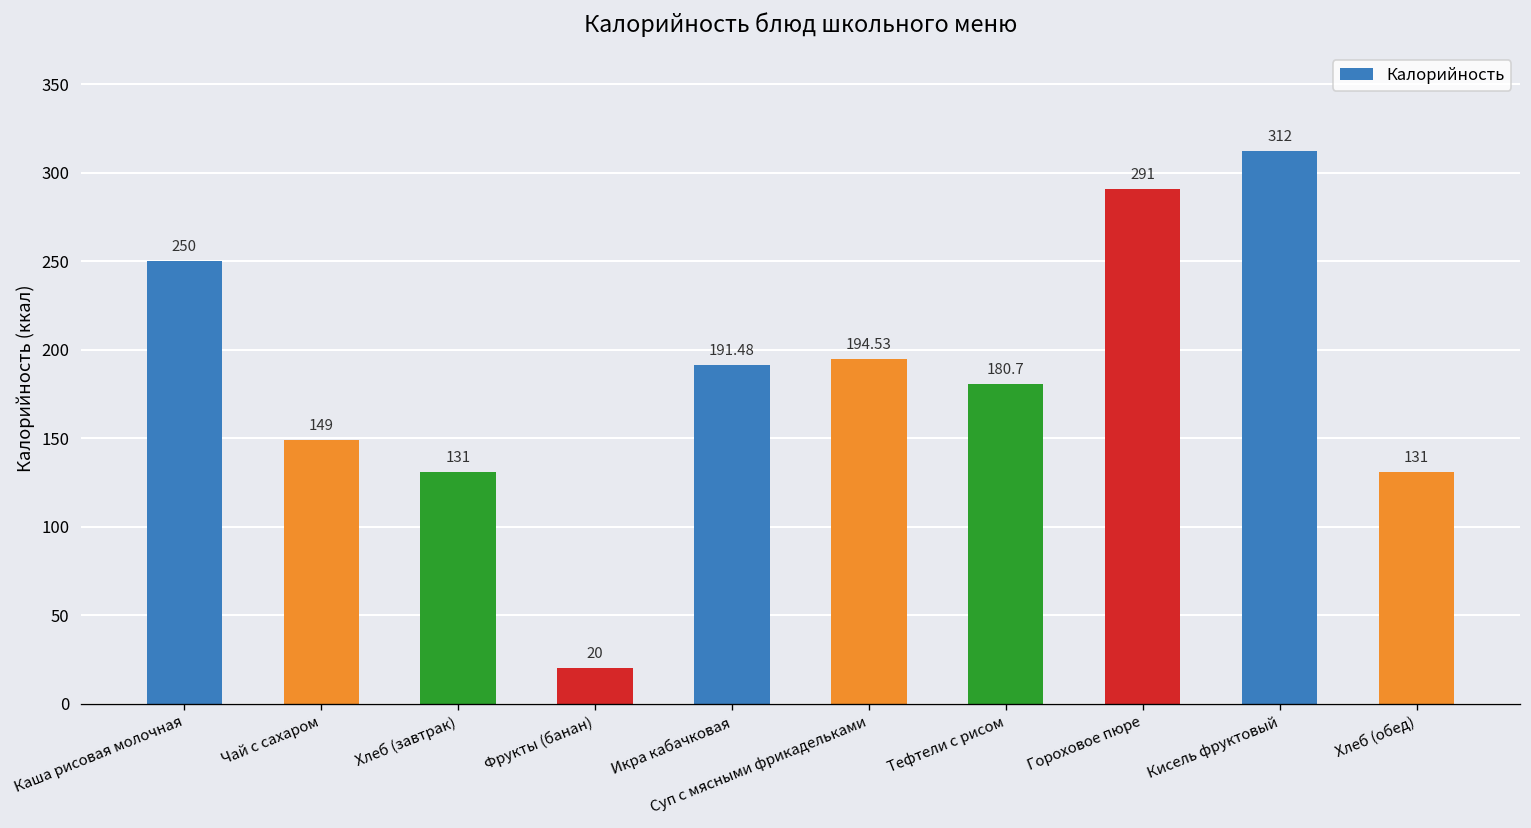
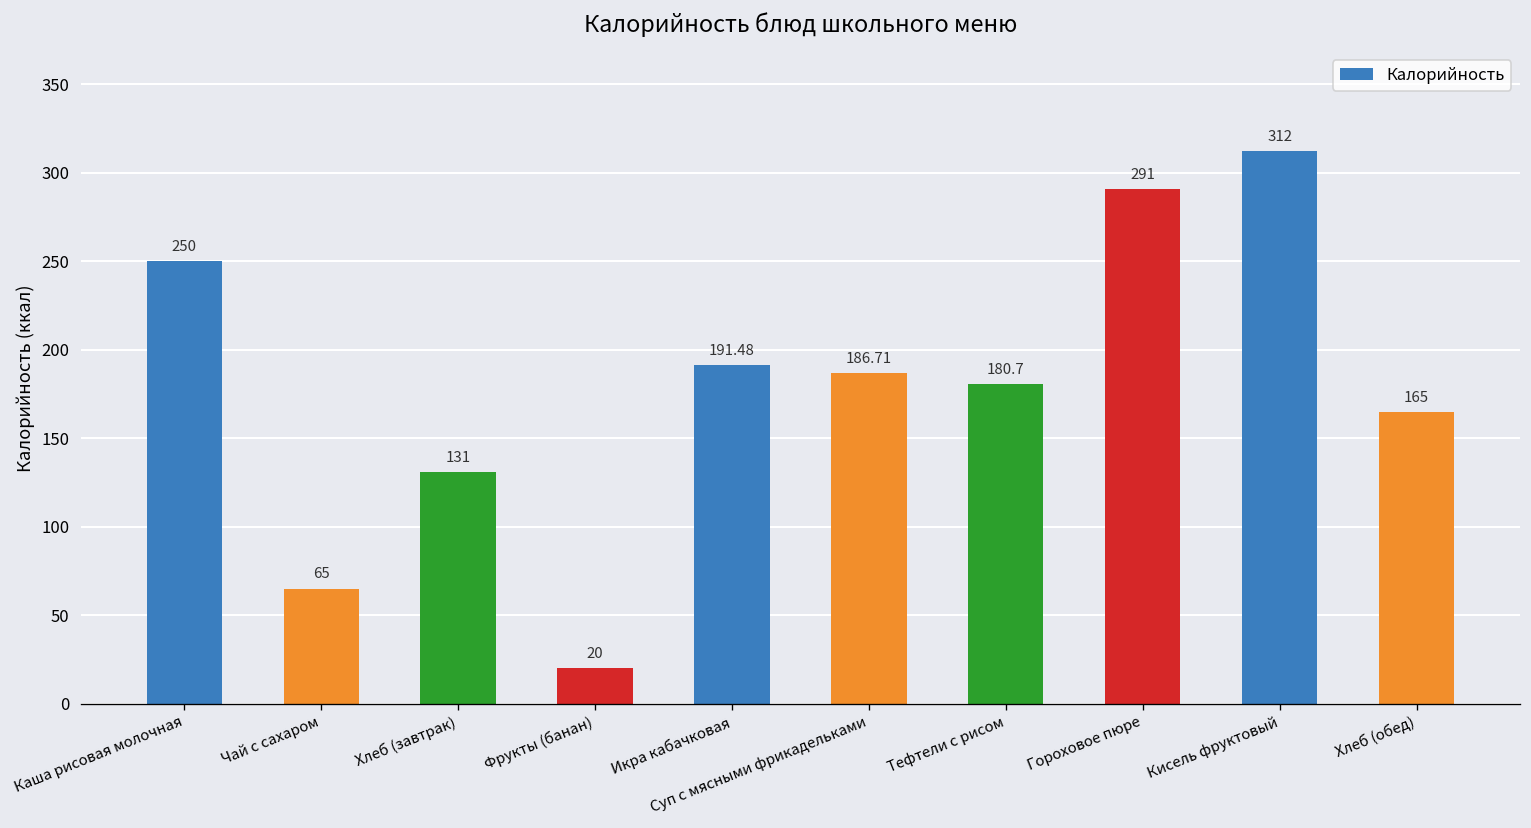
Чай с сахаром: 149 -> 65
Суп с мясными фрикадельками: 194.53 -> 186.71
Хлеб (обед): 131 -> 165
